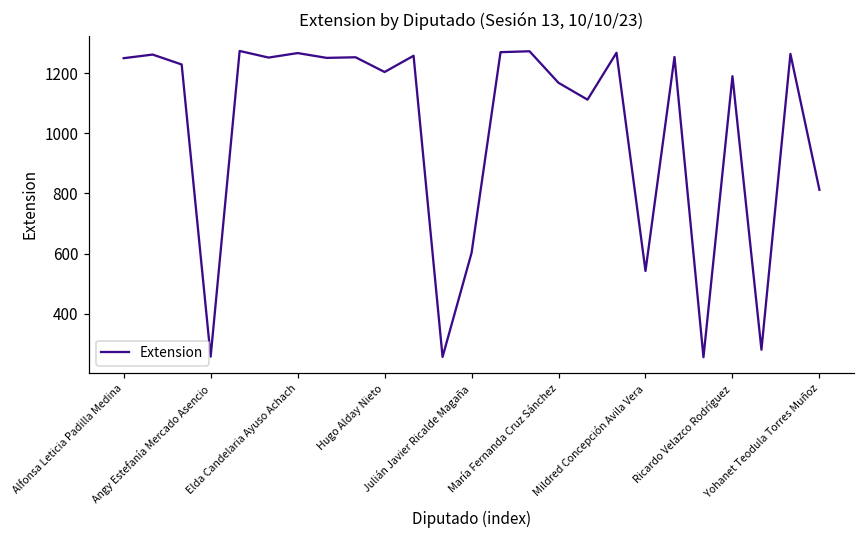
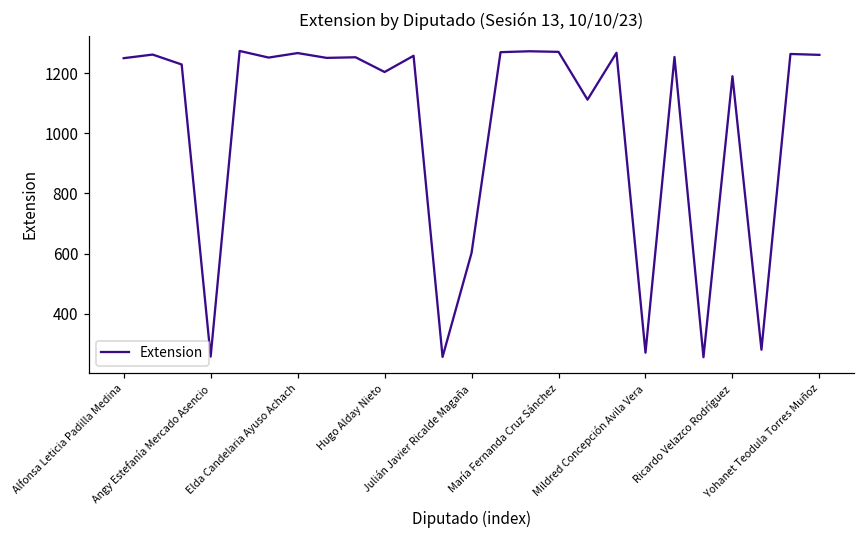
María Fernanda Cruz Sánchez: 1170 -> 1270
Mildred Concepción Avila Vera: 540 -> 270
Yohanet Teodula Torres Muñoz: 810 -> 1260
